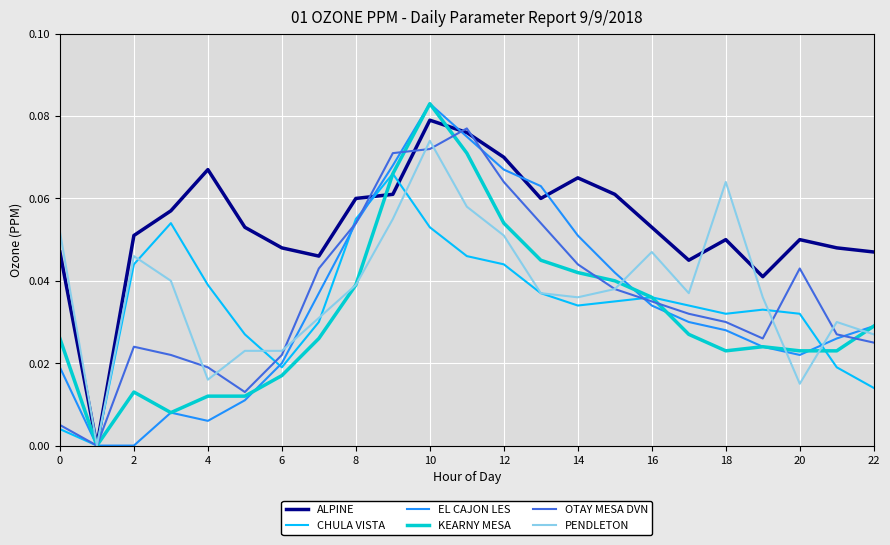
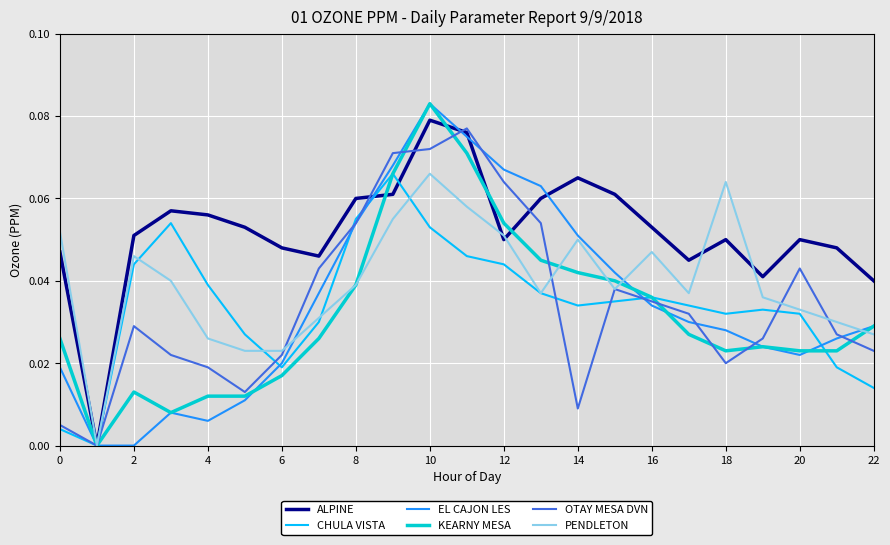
OTAY MESA DVN, 2: 0.024 -> 0.029
ALPINE, 4: 0.067 -> 0.056
PENDLETON, 4: 0.016 -> 0.026
PENDLETON, 10: 0.074 -> 0.066
ALPINE, 12: 0.07 -> 0.05
OTAY MESA DVN, 14: 0.044 -> 0.009
PENDLETON, 14: 0.036 -> 0.050
OTAY MESA DVN, 18: 0.03 -> 0.02
PENDLETON, 20: 0.015 -> 0.033
ALPINE, 22: 0.047 -> 0.040
OTAY MESA DVN, 22: 0.025 -> 0.023
